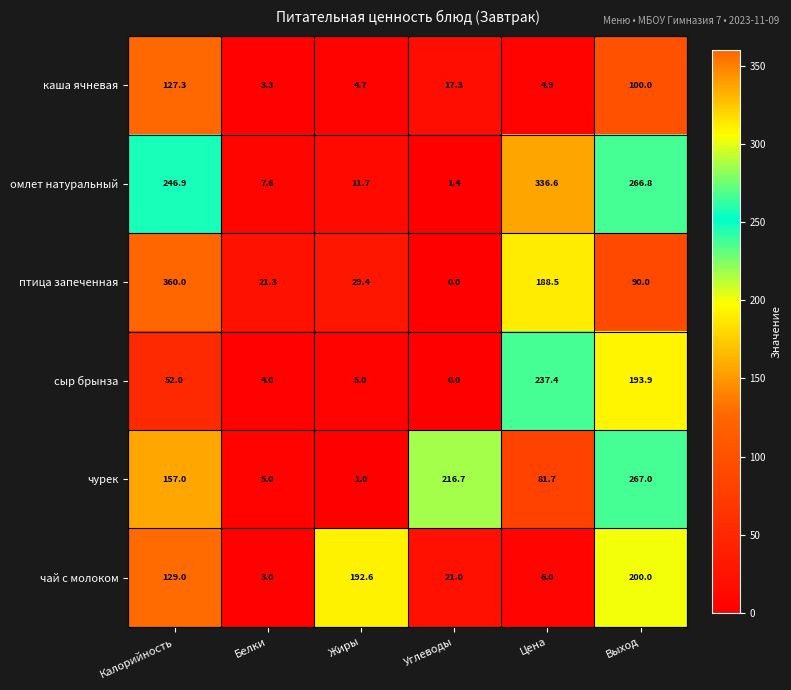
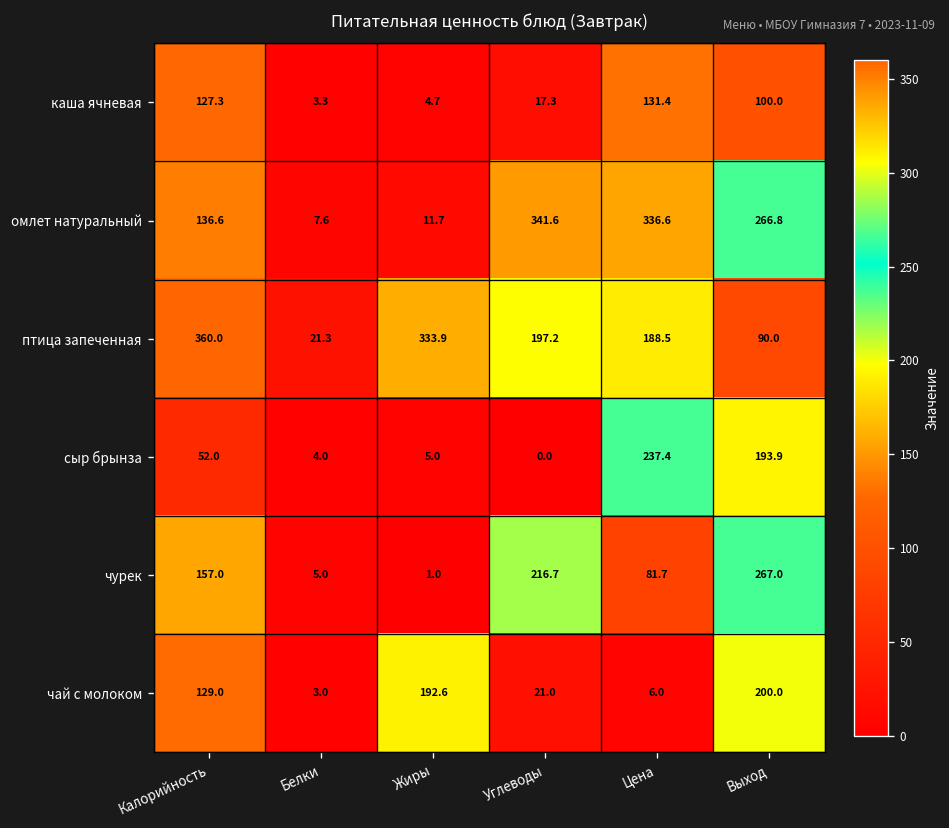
каша ячневая, Цена: 4.9 -> 131.4
омлет натуральный, Калорийность: 246.9 -> 136.6
омлет натуральный, Углеводы: 1.4 -> 341.6
птица запеченная, Жиры: 29.4 -> 333.9
птица запеченная, Углеводы: 0.0 -> 197.2
